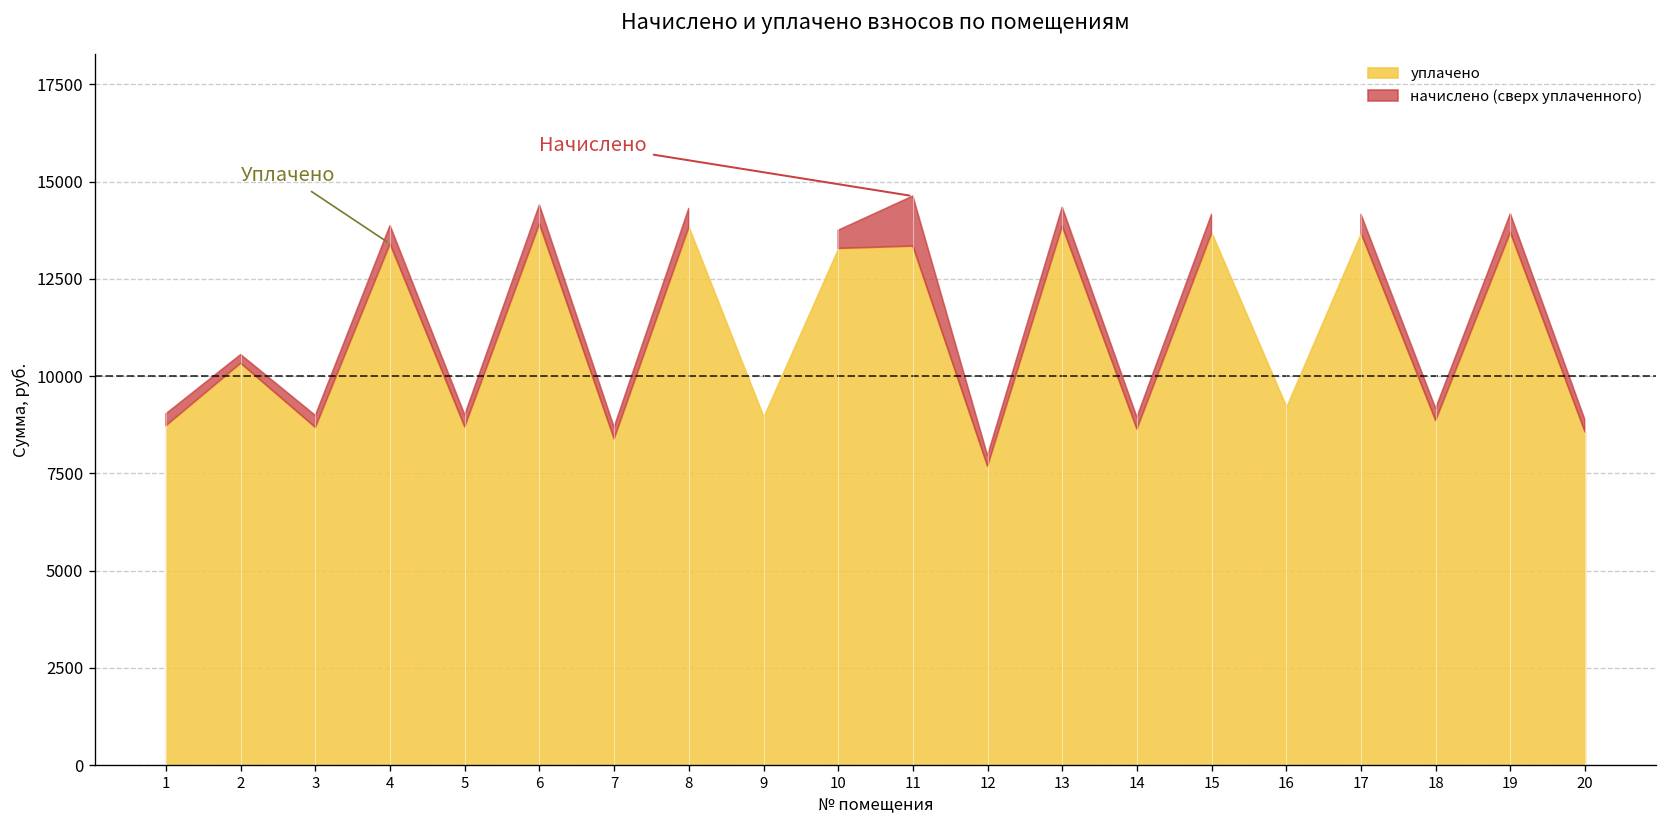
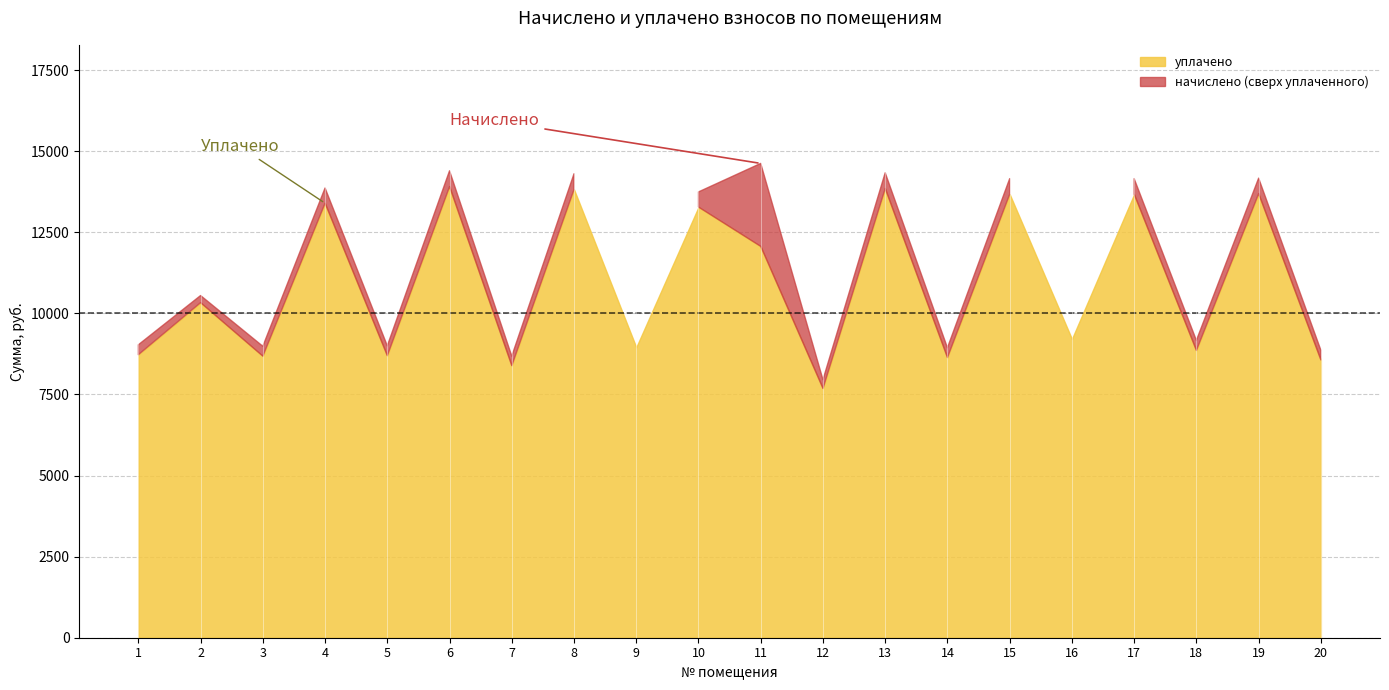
11: 13300 -> 12100
